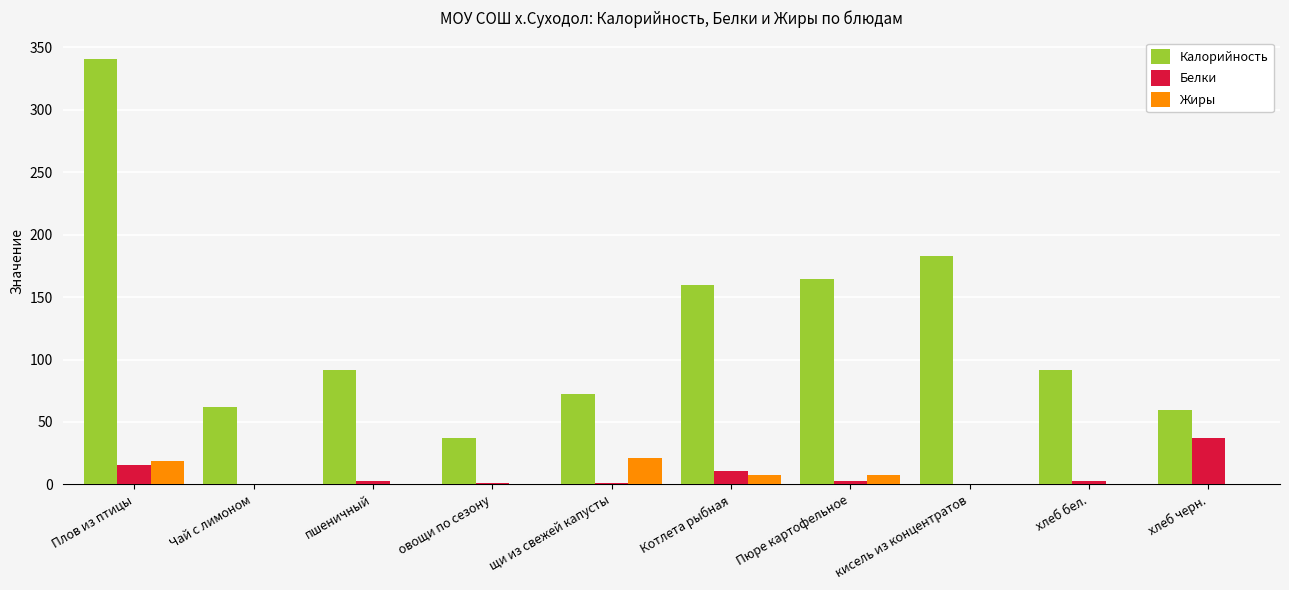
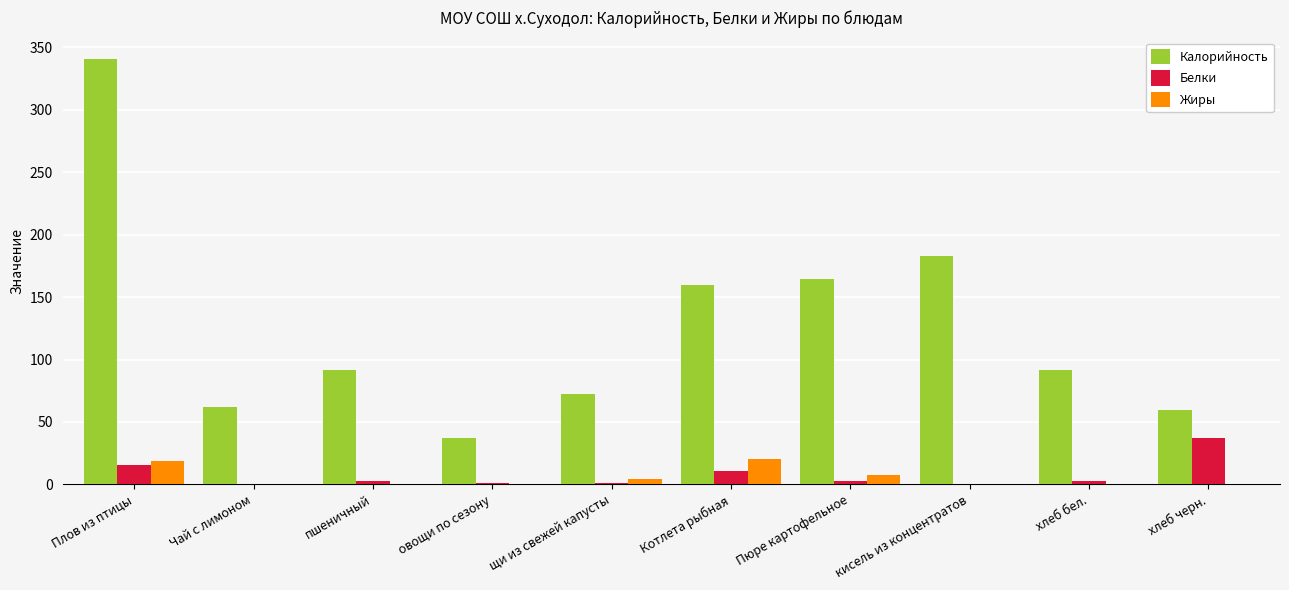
Жиры, щи из свежей капусты: 22 -> 4
Жиры, Котлета рыбная: 7 -> 21
